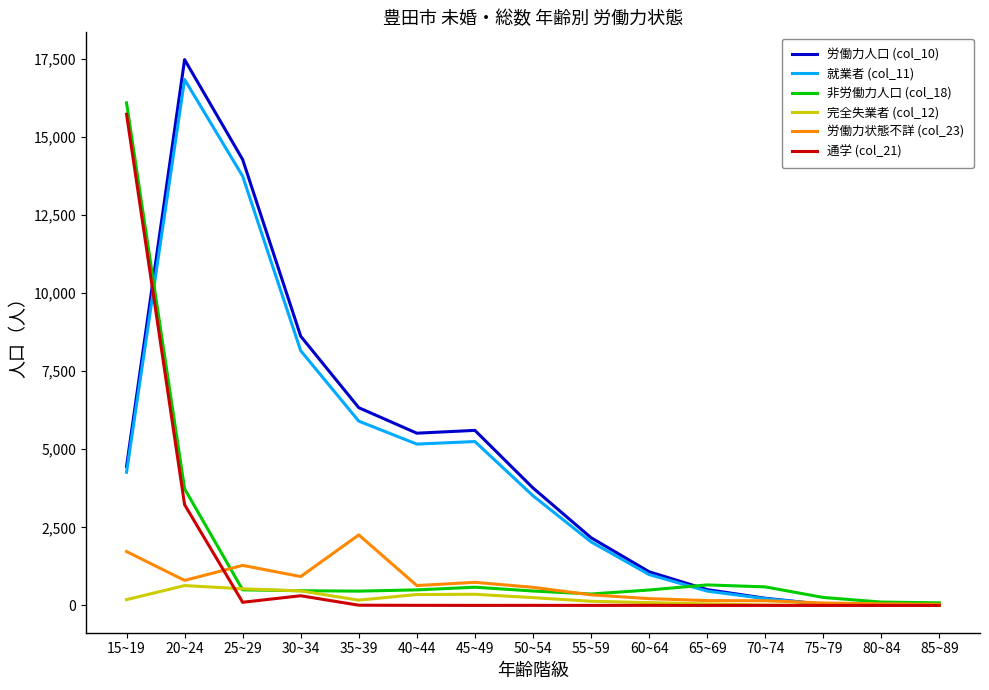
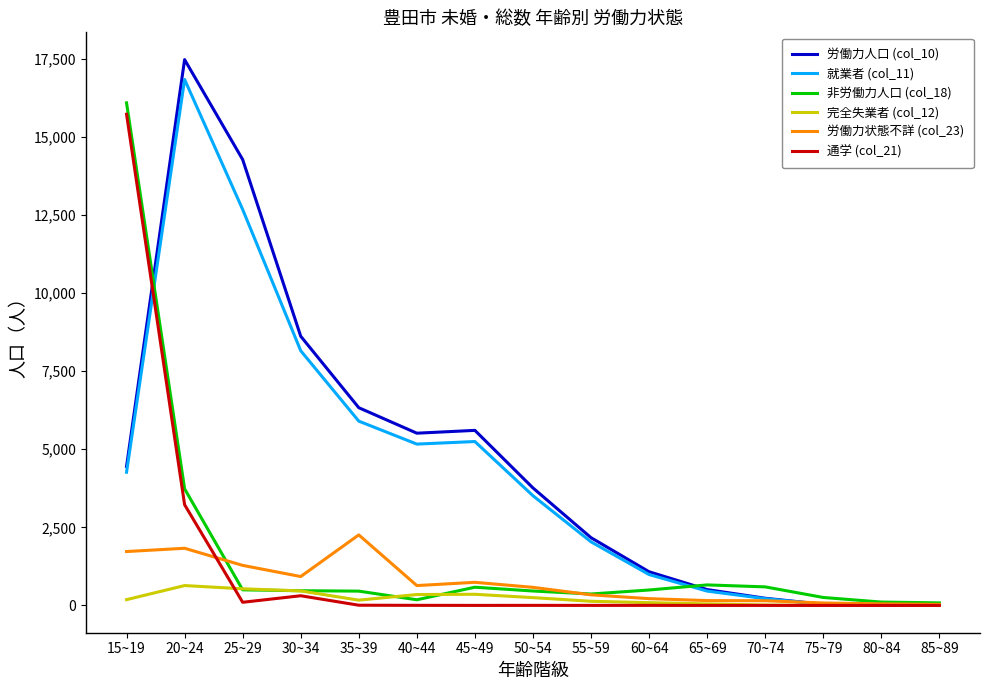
労働力状態不詳 (col_23), 20~24: 800 -> 1,800
就業者 (col_11), 25~29: 13,700 -> 12,700
非労働力人口 (col_18), 40~44: 500 -> 200
